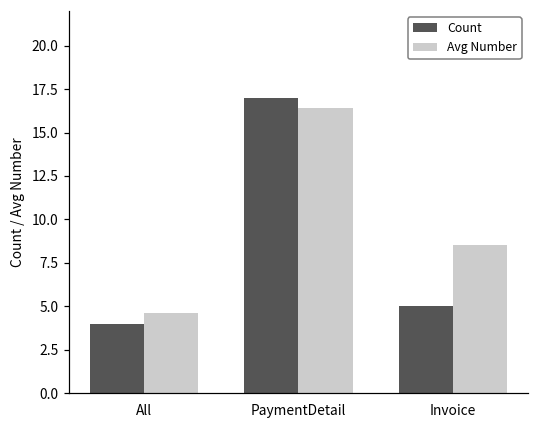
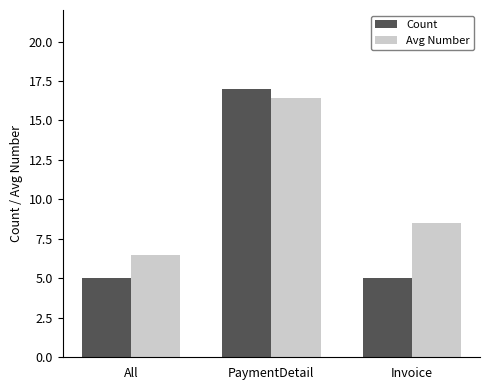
Count, All: 4 -> 5
Avg Number, All: 4.6 -> 6.5
